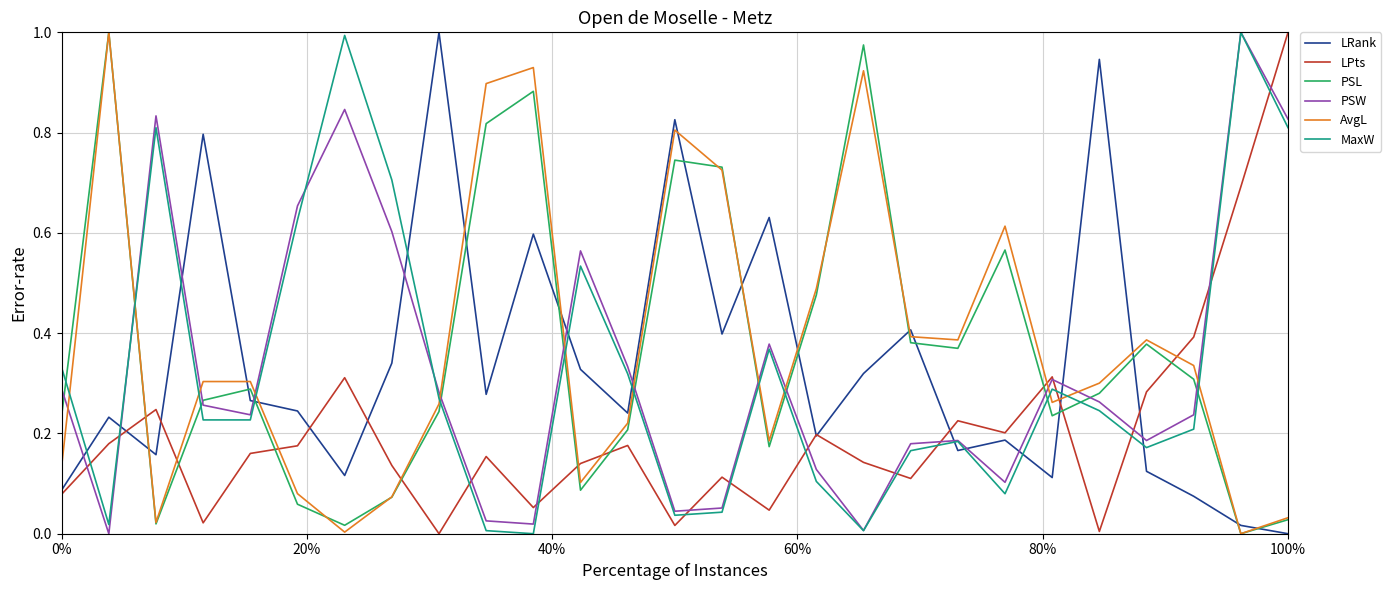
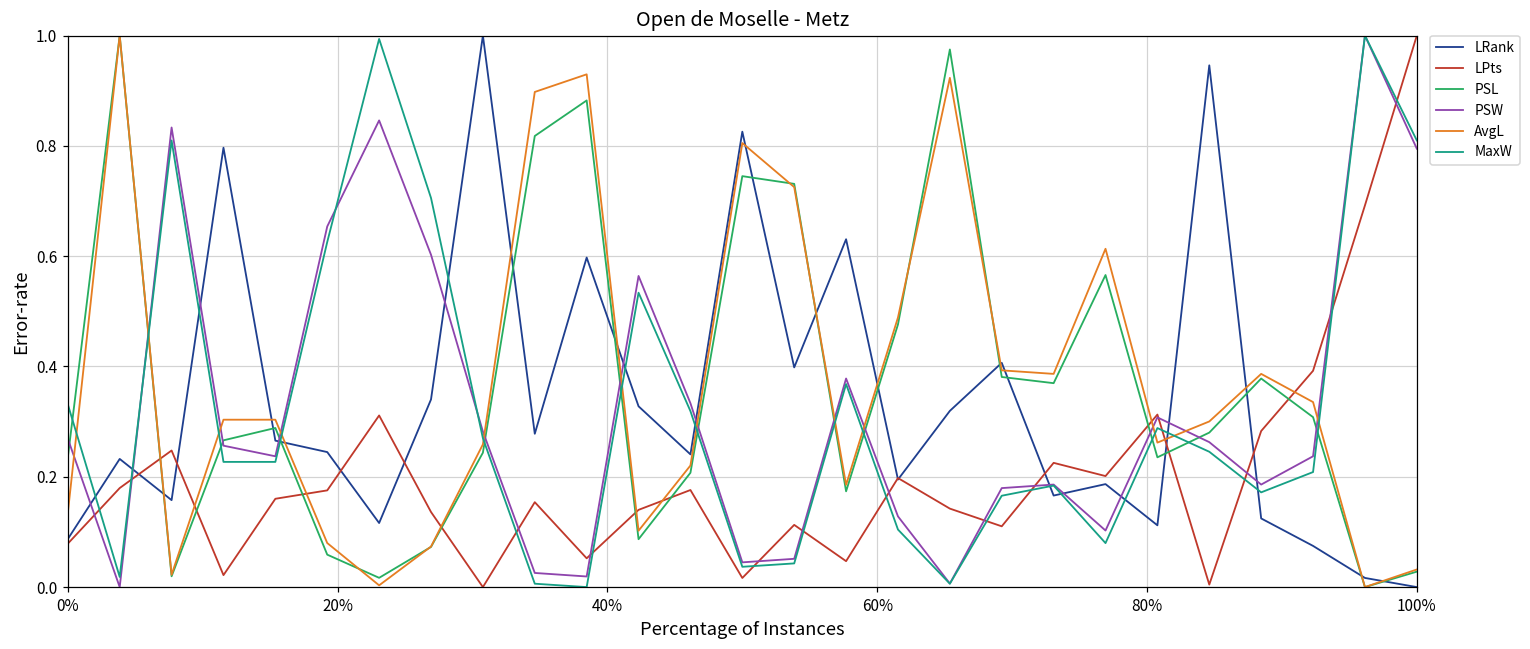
PSW, 0%: 0.29 -> 0.27
PSW, 100%: 0.83 -> 0.79
